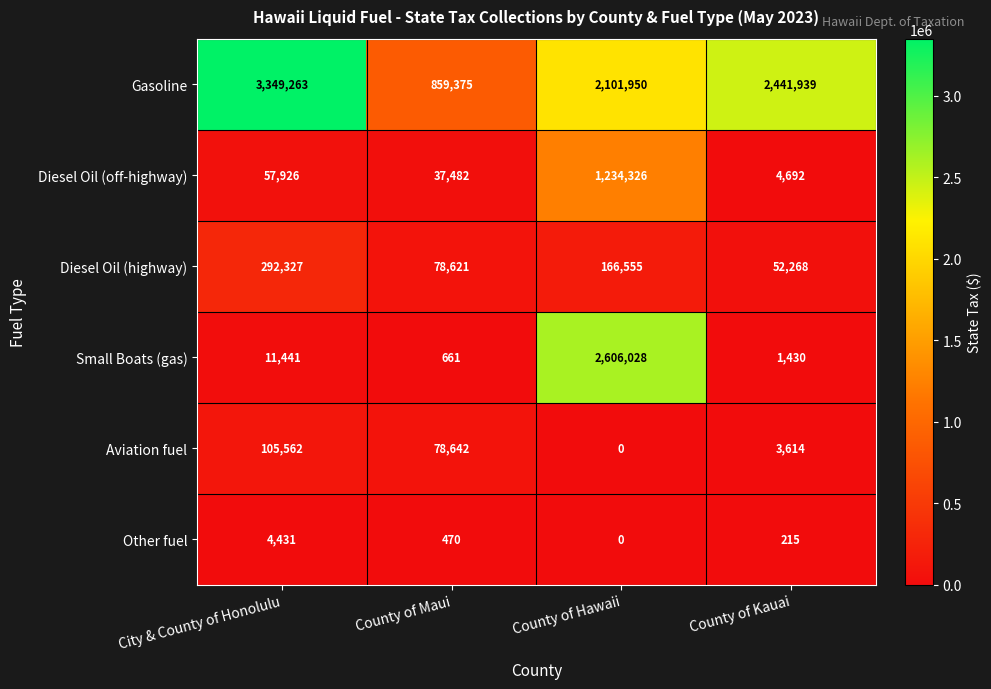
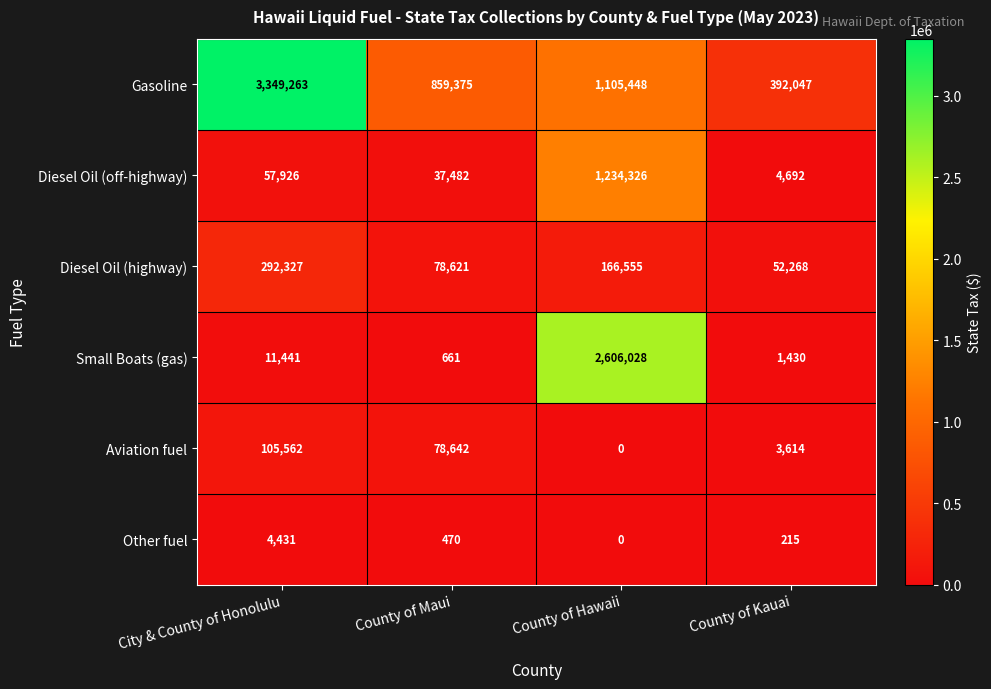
Gasoline, County of Hawaii: 2,101,950 -> 1,105,448
Gasoline, County of Kauai: 2,441,939 -> 392,047
